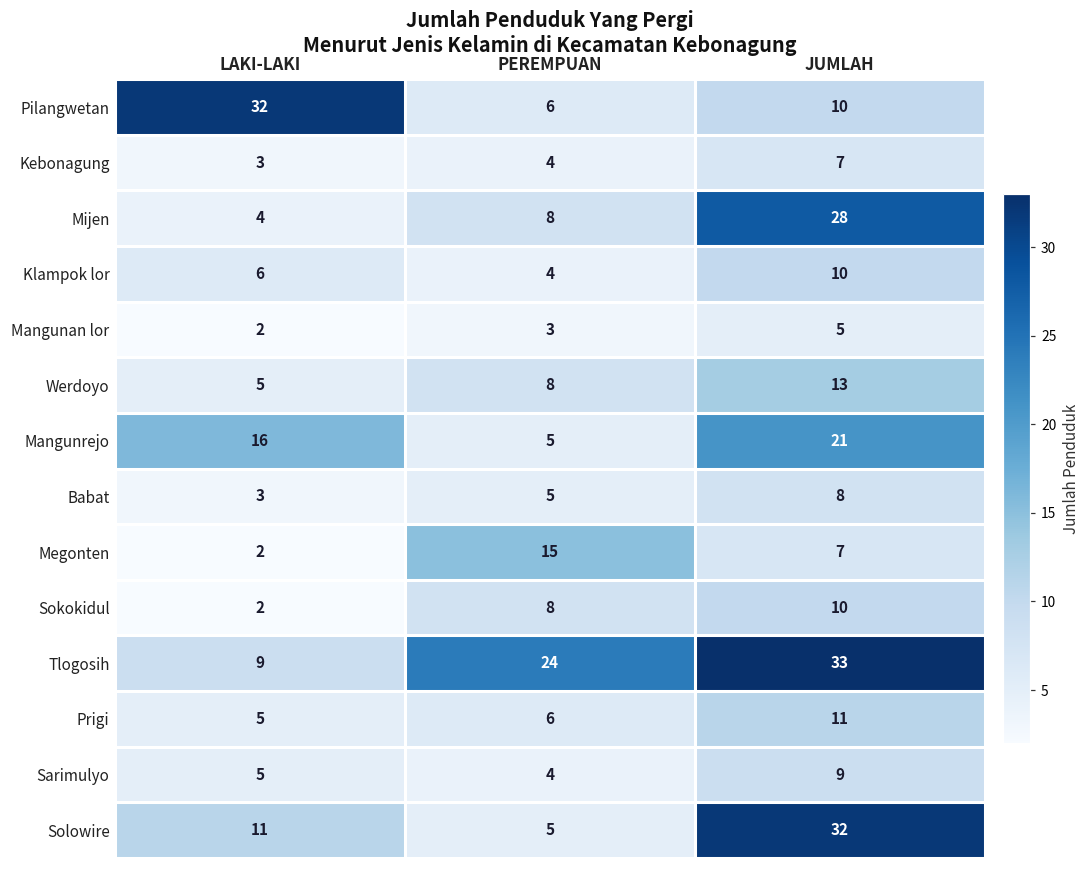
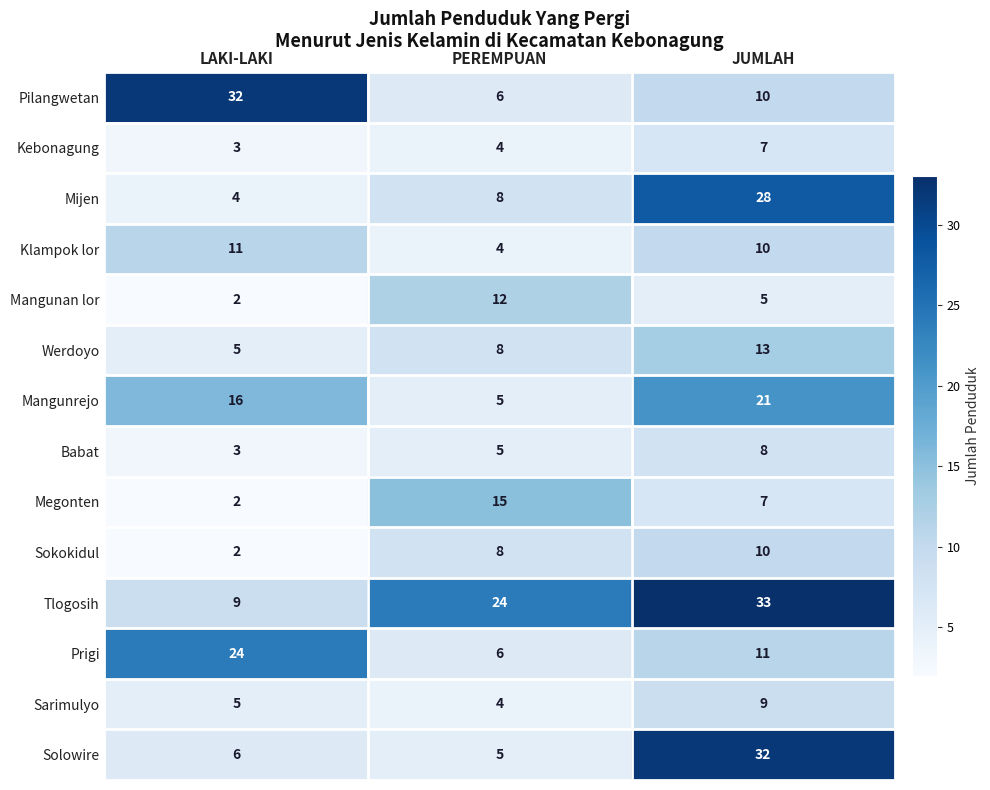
Klampok lor, LAKI-LAKI: 6 -> 11
Mangunan lor, PEREMPUAN: 3 -> 12
Prigi, LAKI-LAKI: 5 -> 24
Solowire, LAKI-LAKI: 11 -> 6
